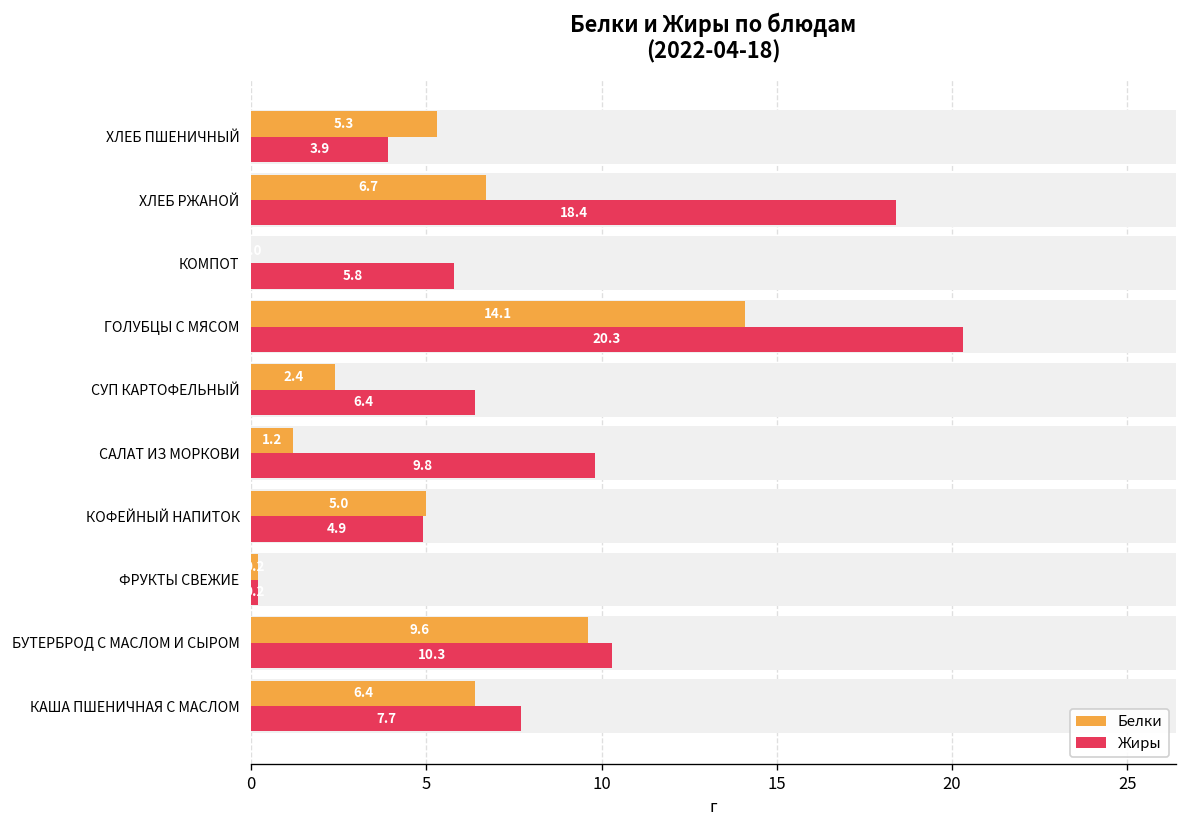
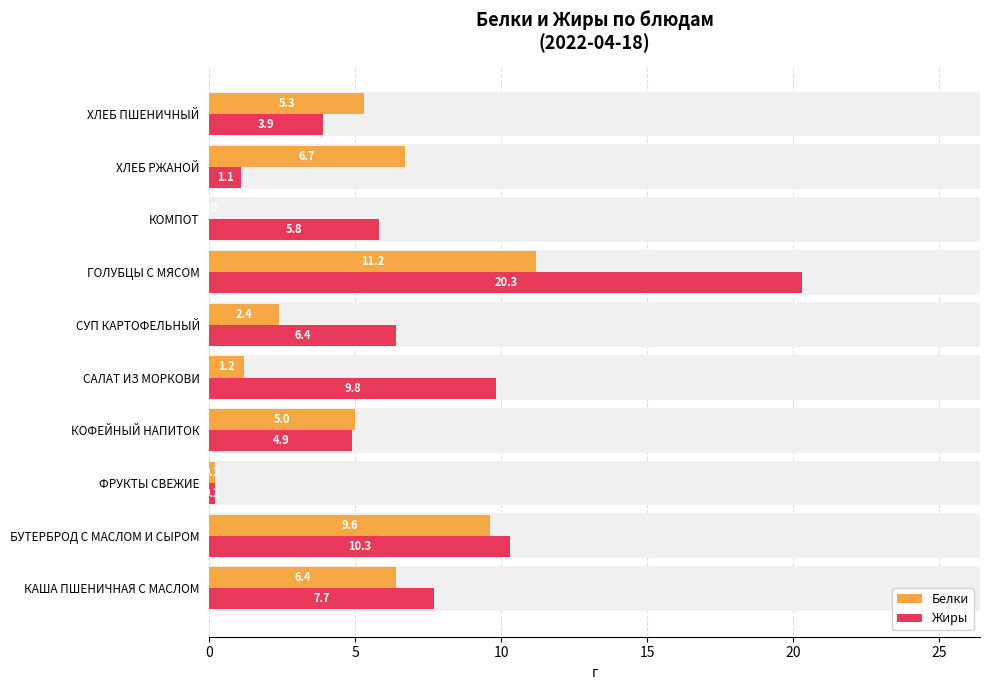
Жиры, ХЛЕБ РЖАНОЙ: 18.4 -> 1.1
Белки, ГОЛУБЦЫ С МЯСОМ: 14.1 -> 11.2
